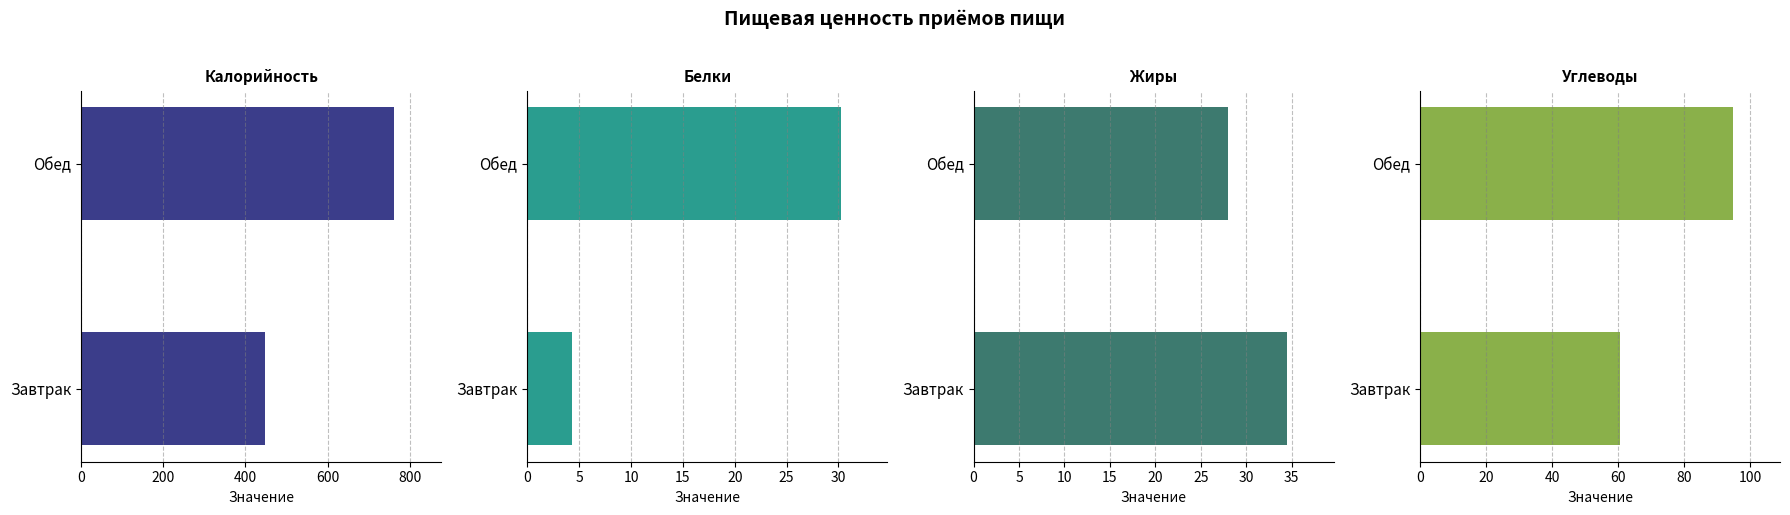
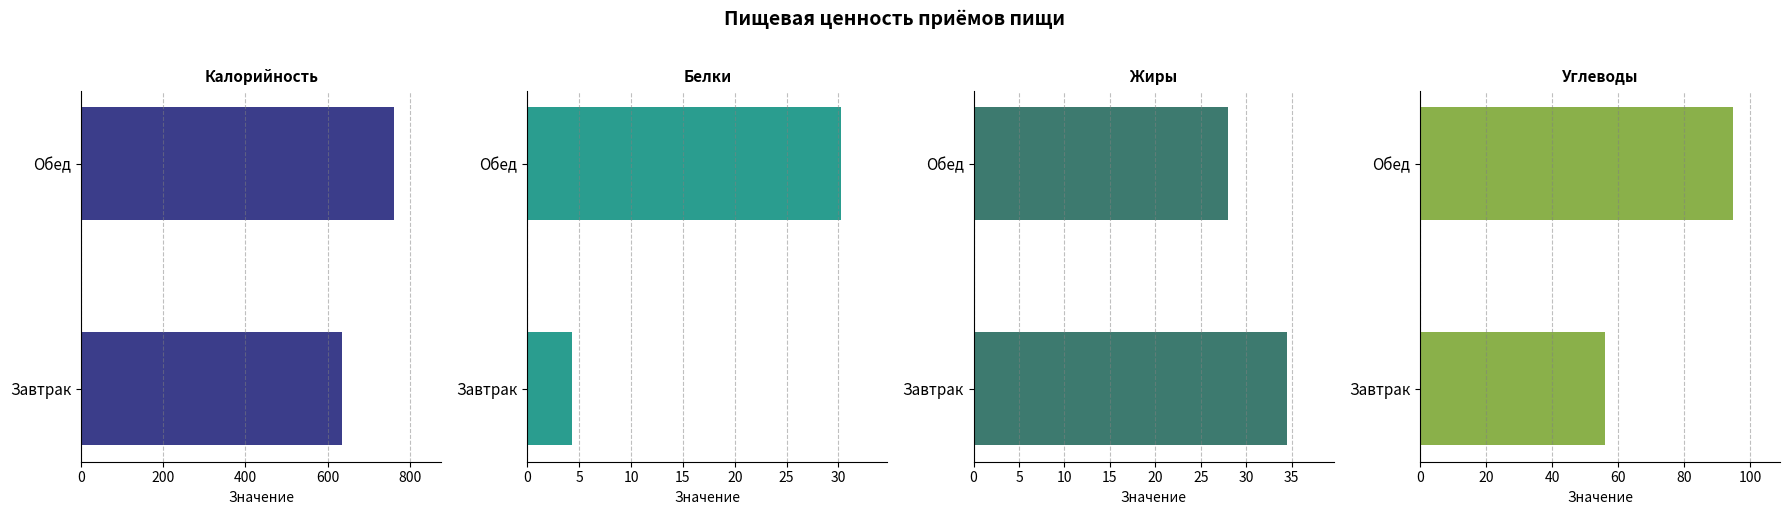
Калорийность, Завтрак: 450 -> 640
Углеводы, Завтрак: 60 -> 56
